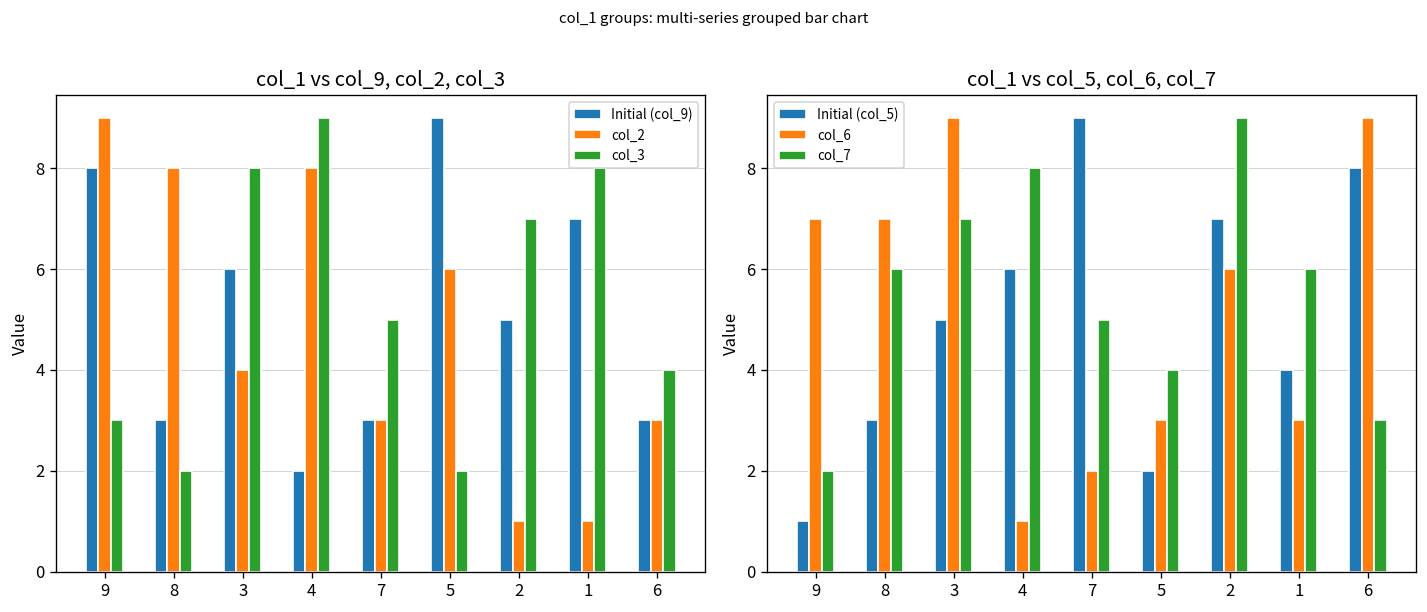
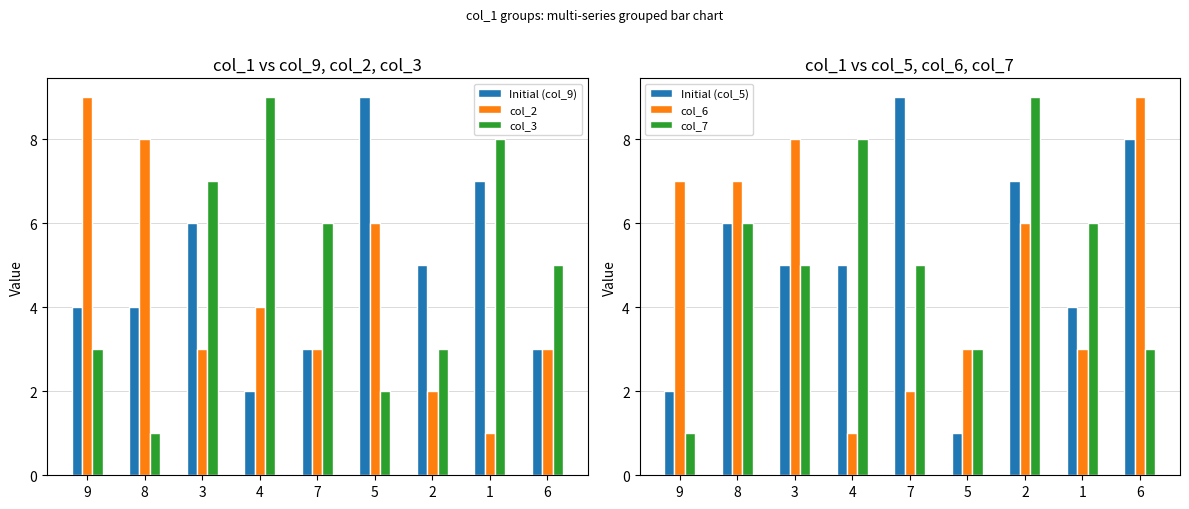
col_1 vs col_9, col_2, col_3, Initial (col_9), 9: 8 -> 4
col_1 vs col_9, col_2, col_3, Initial (col_9), 8: 3 -> 4
col_1 vs col_9, col_2, col_3, col_3, 8: 2 -> 1
col_1 vs col_9, col_2, col_3, col_2, 3: 4 -> 3
col_1 vs col_9, col_2, col_3, col_3, 3: 8 -> 7
col_1 vs col_9, col_2, col_3, col_2, 4: 8 -> 4
col_1 vs col_9, col_2, col_3, col_3, 7: 5 -> 6
col_1 vs col_9, col_2, col_3, col_2, 2: 1 -> 2
col_1 vs col_9, col_2, col_3, col_3, 2: 7 -> 3
col_1 vs col_9, col_2, col_3, col_3, 6: 4 -> 5
col_1 vs col_5, col_6, col_7, Initial (col_5), 9: 1 -> 2
col_1 vs col_5, col_6, col_7, col_7, 9: 2 -> 1
col_1 vs col_5, col_6, col_7, Initial (col_5), 8: 3 -> 6
col_1 vs col_5, col_6, col_7, col_6, 3: 9 -> 8
col_1 vs col_5, col_6, col_7, col_7, 3: 7 -> 5
col_1 vs col_5, col_6, col_7, Initial (col_5), 4: 6 -> 5
col_1 vs col_5, col_6, col_7, Initial (col_5), 5: 2 -> 1
col_1 vs col_5, col_6, col_7, col_7, 5: 4 -> 3
